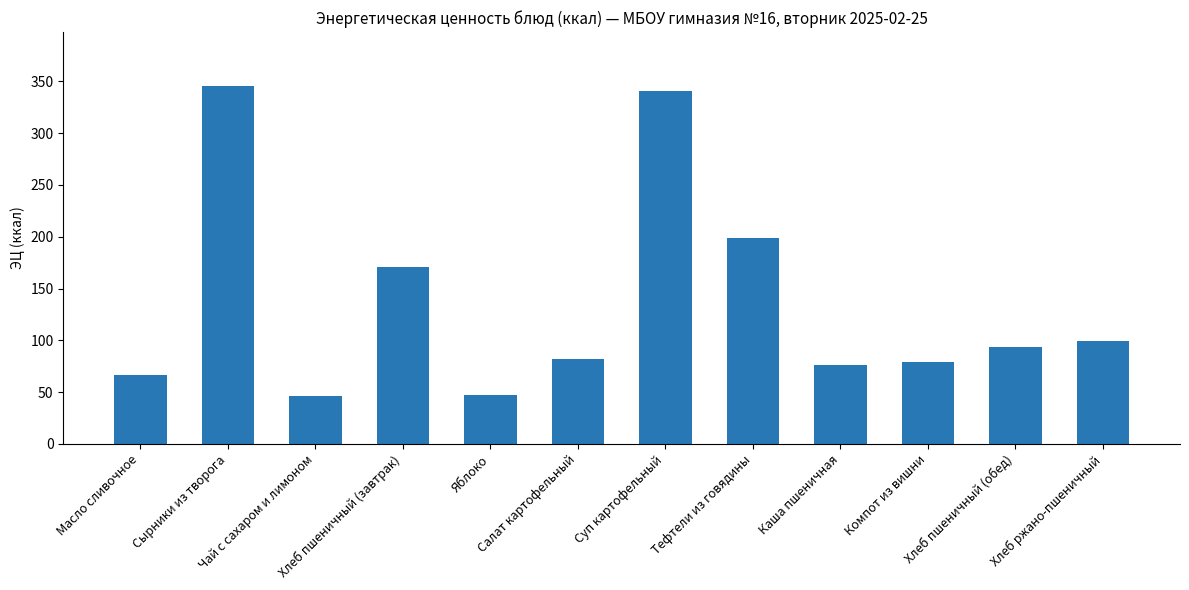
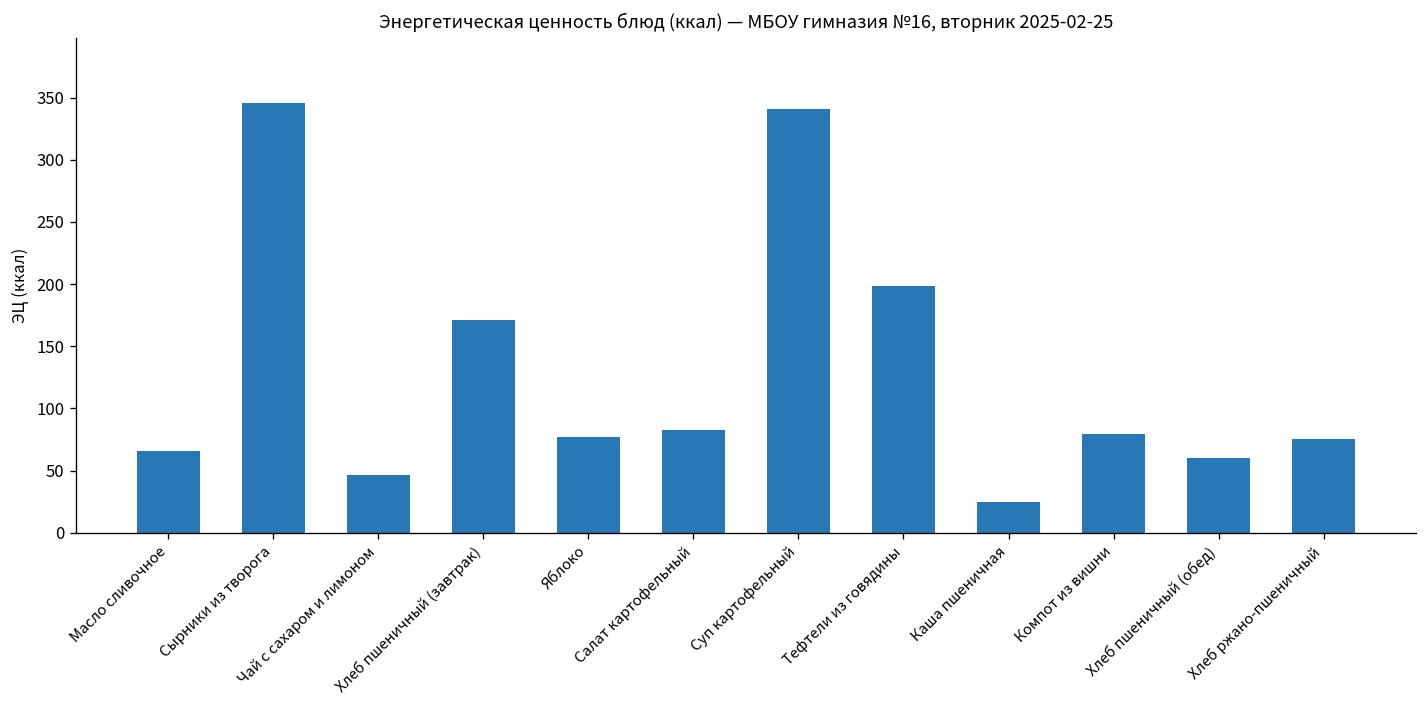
Яблоко: 47 -> 77
Каша пшеничная: 76 -> 24
Хлеб пшеничный (обед): 94 -> 60
Хлеб ржано-пшеничный: 99 -> 76
